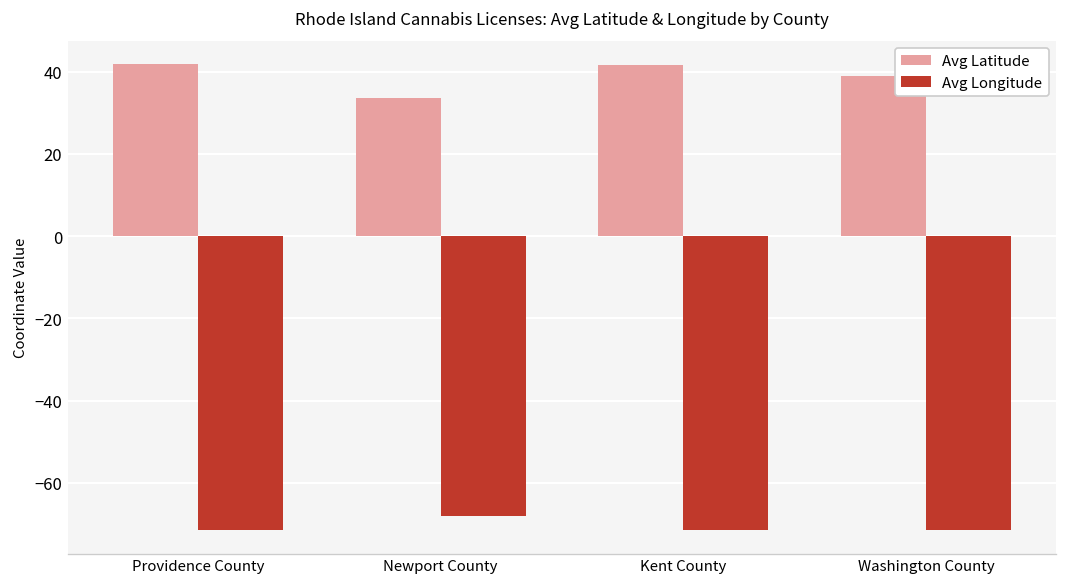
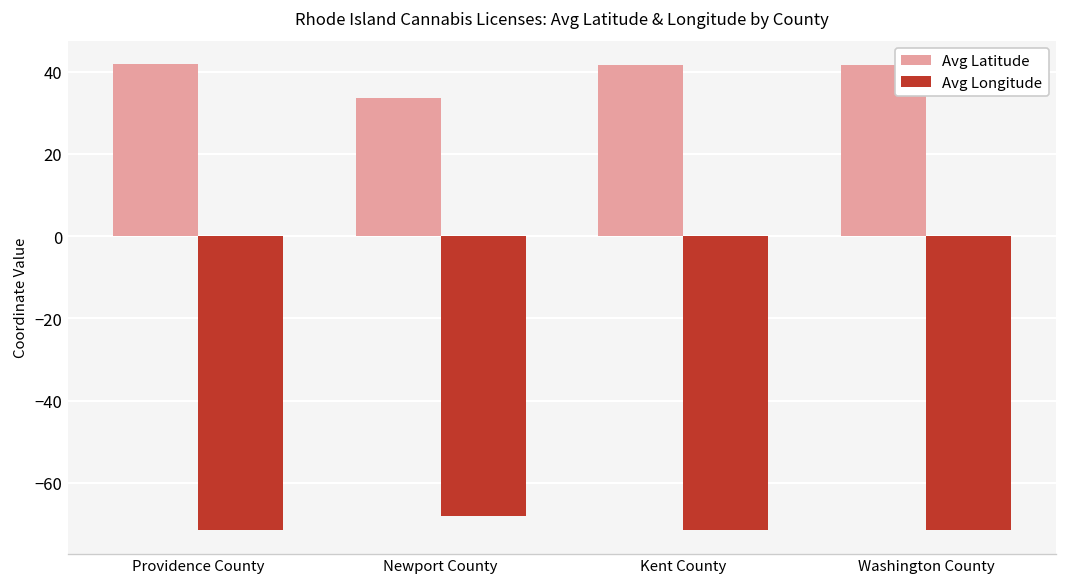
Avg Latitude, Washington County: 39 -> 42
